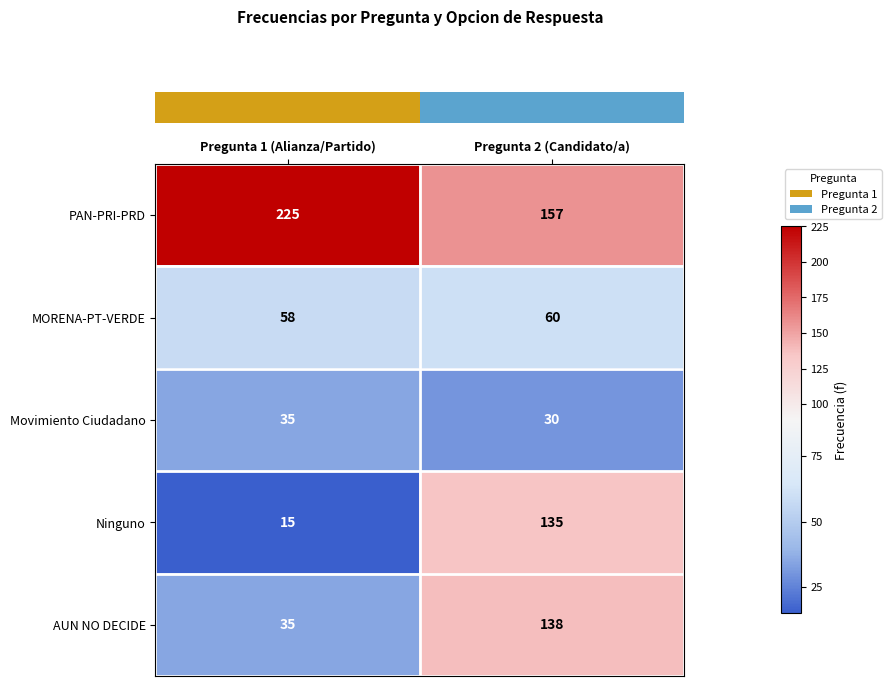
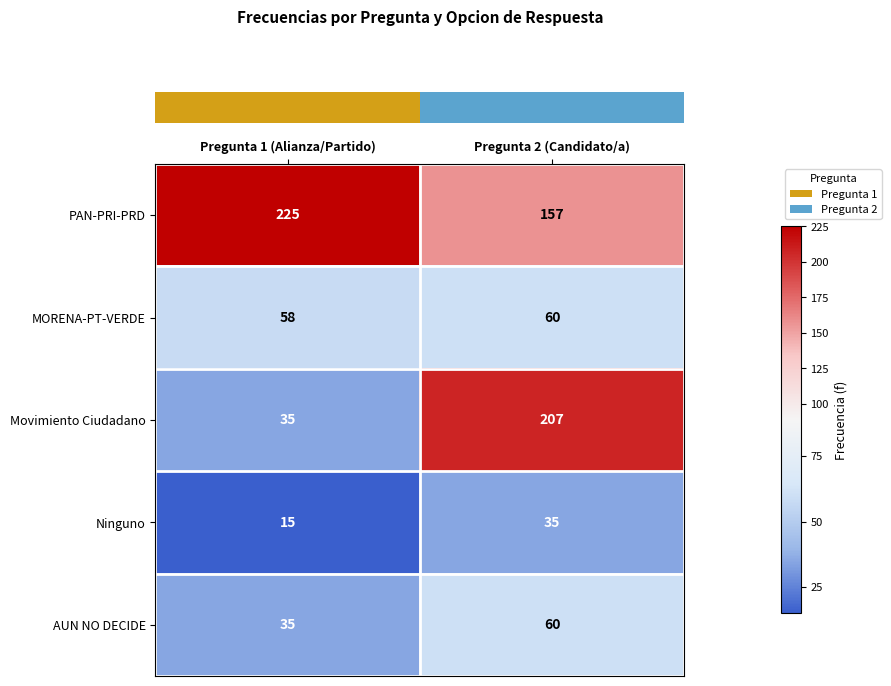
Movimiento Ciudadano, Pregunta 2 (Candidato/a): 30 -> 207
Ninguno, Pregunta 2 (Candidato/a): 135 -> 35
AUN NO DECIDE, Pregunta 2 (Candidato/a): 138 -> 60
